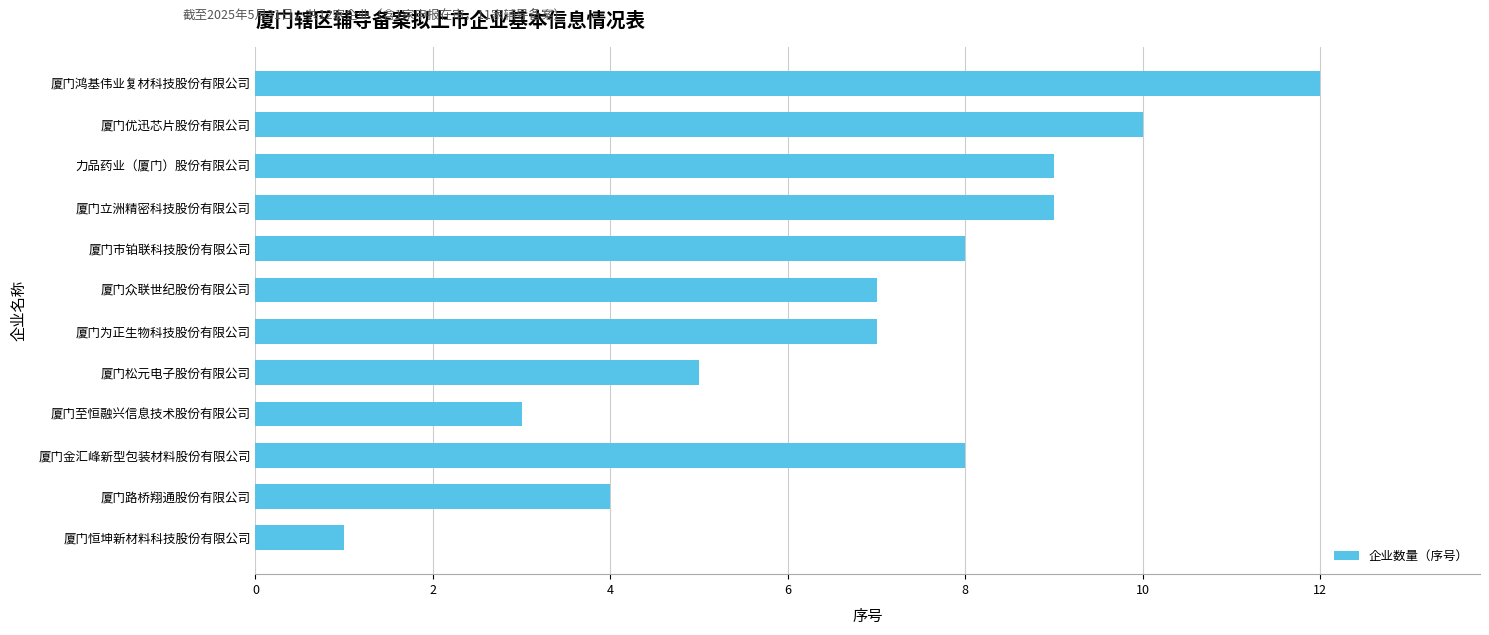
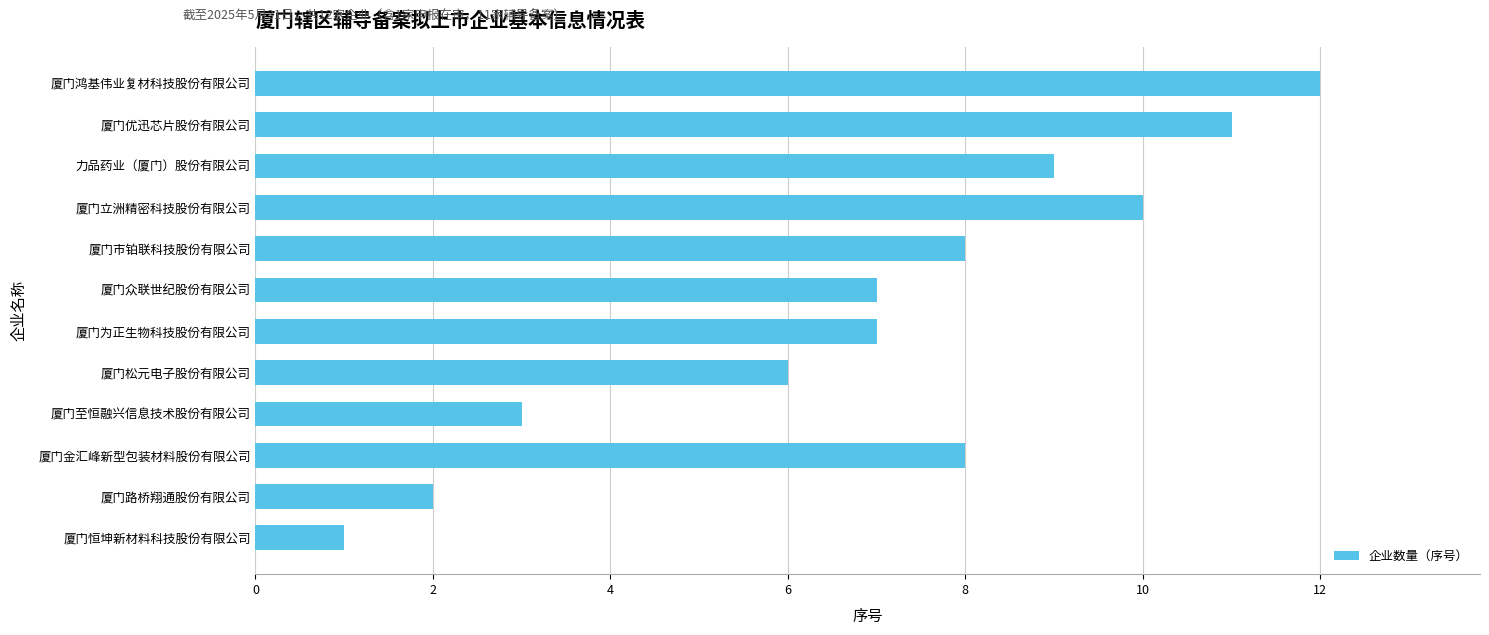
厦门优迅芯片股份有限公司: 10 -> 11
厦门立洲精密科技股份有限公司: 9 -> 10
厦门松元电子股份有限公司: 5 -> 6
厦门路桥翔通股份有限公司: 4 -> 2
